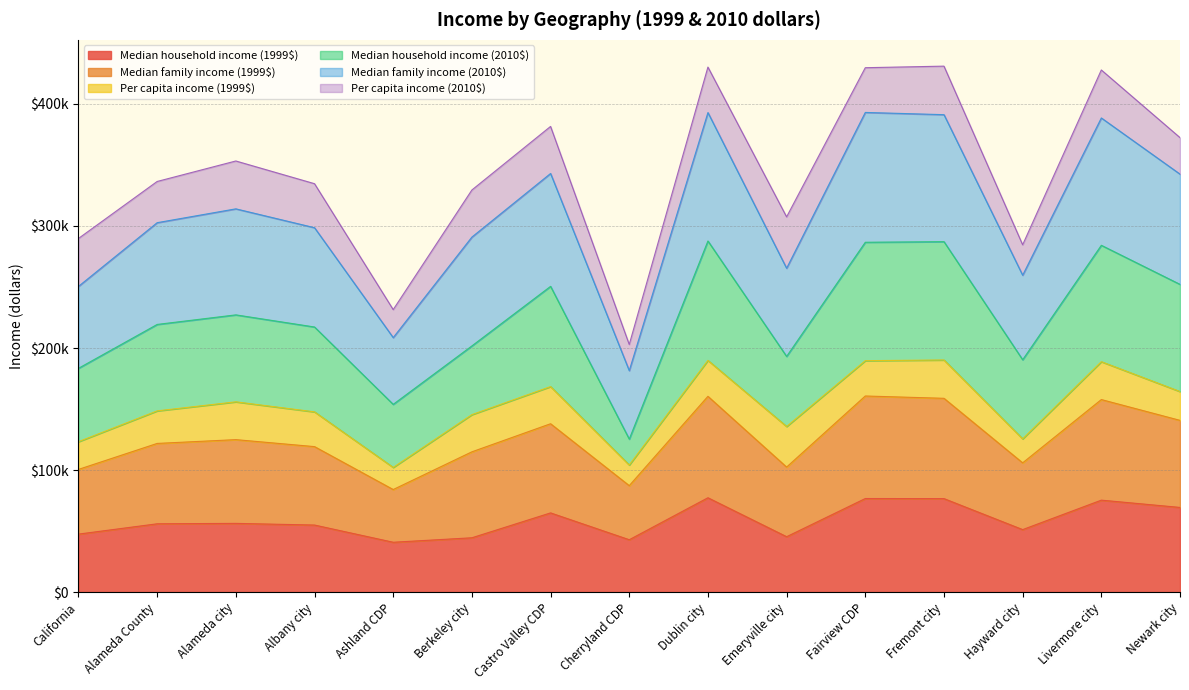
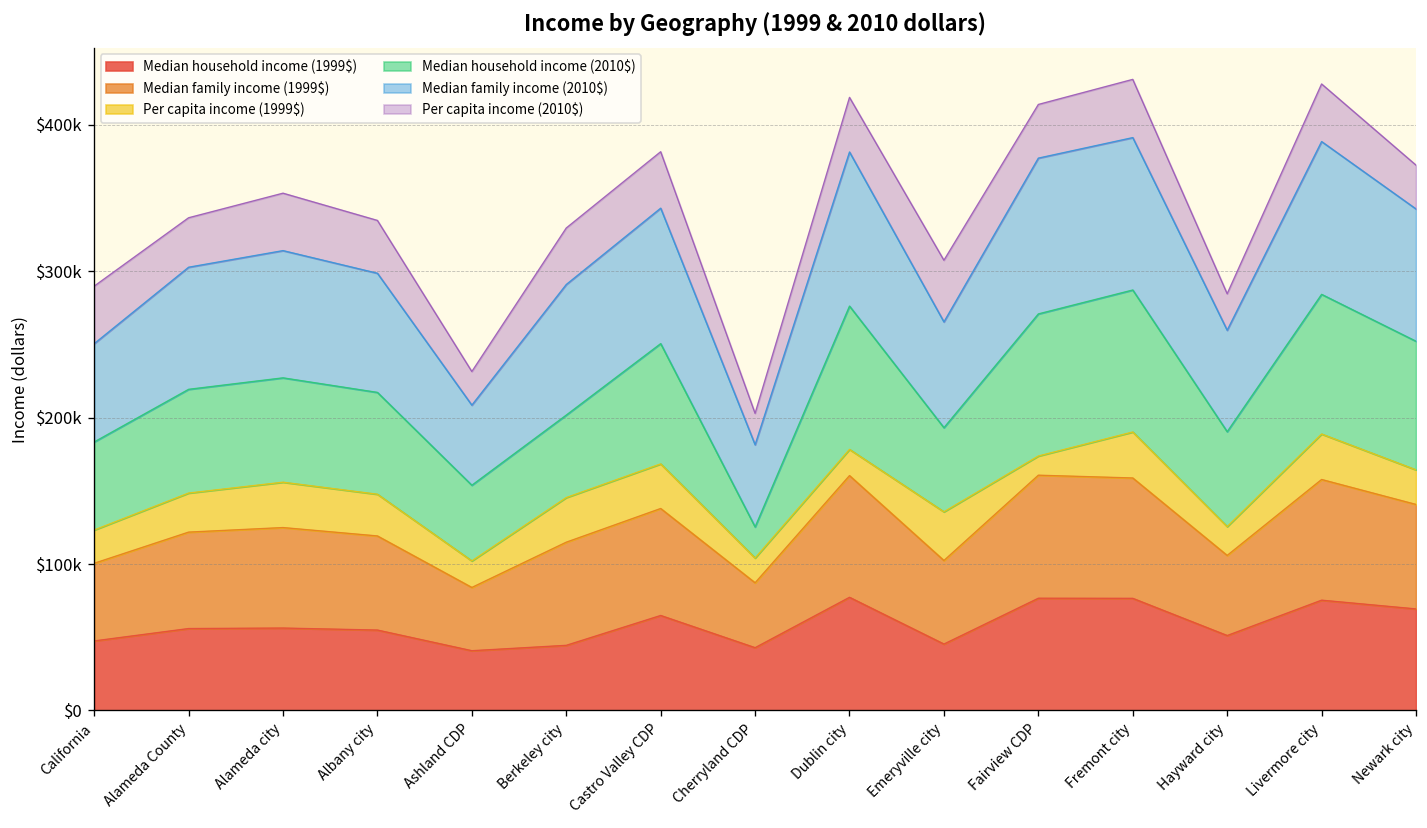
Per capita income (1999$), Dublin city: $29000 -> $18000
Per capita income (1999$), Fairview CDP: $29000 -> $13000
